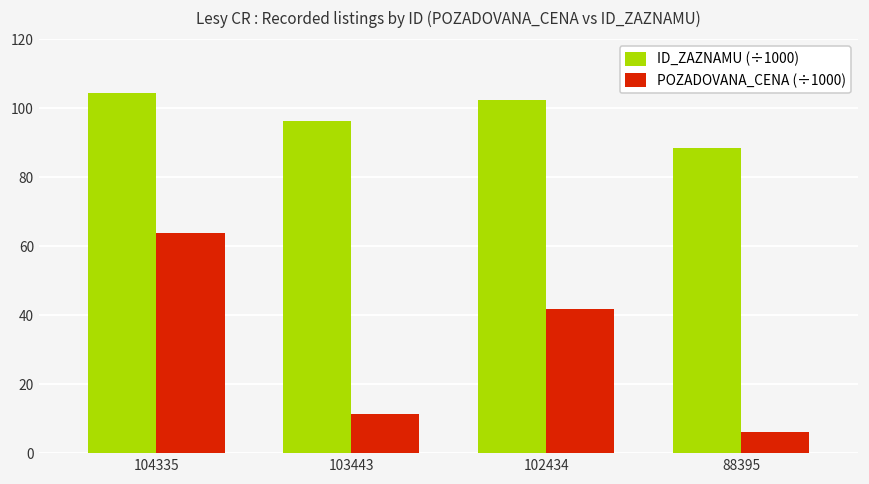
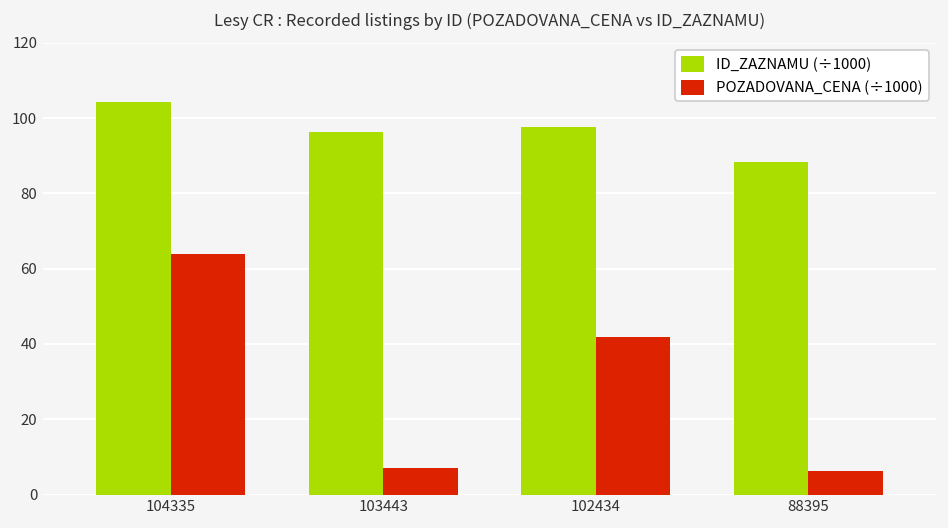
POZADOVANA_CENA (÷1000), 103443: 11 -> 7
ID_ZAZNAMU (÷1000), 102434: 102 -> 98
